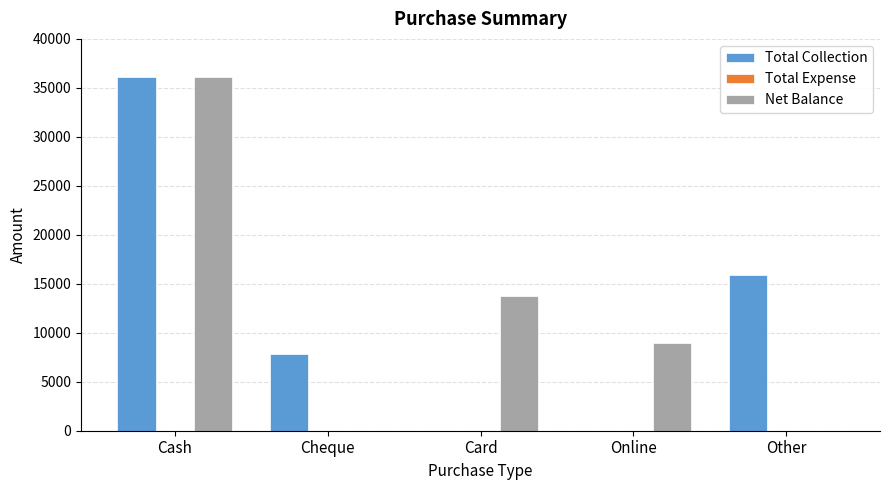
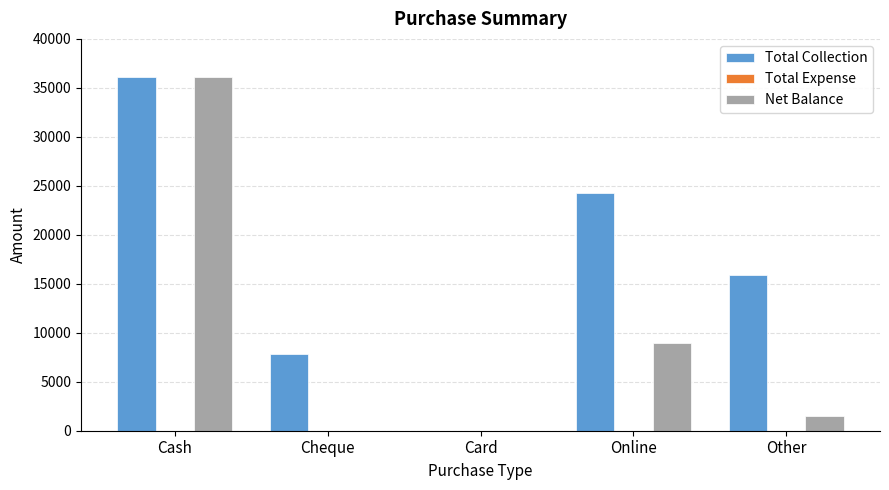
Net Balance, Card: 14000 -> 0
Total Collection, Online: 0 -> 24000
Net Balance, Other: 0 -> 2000
